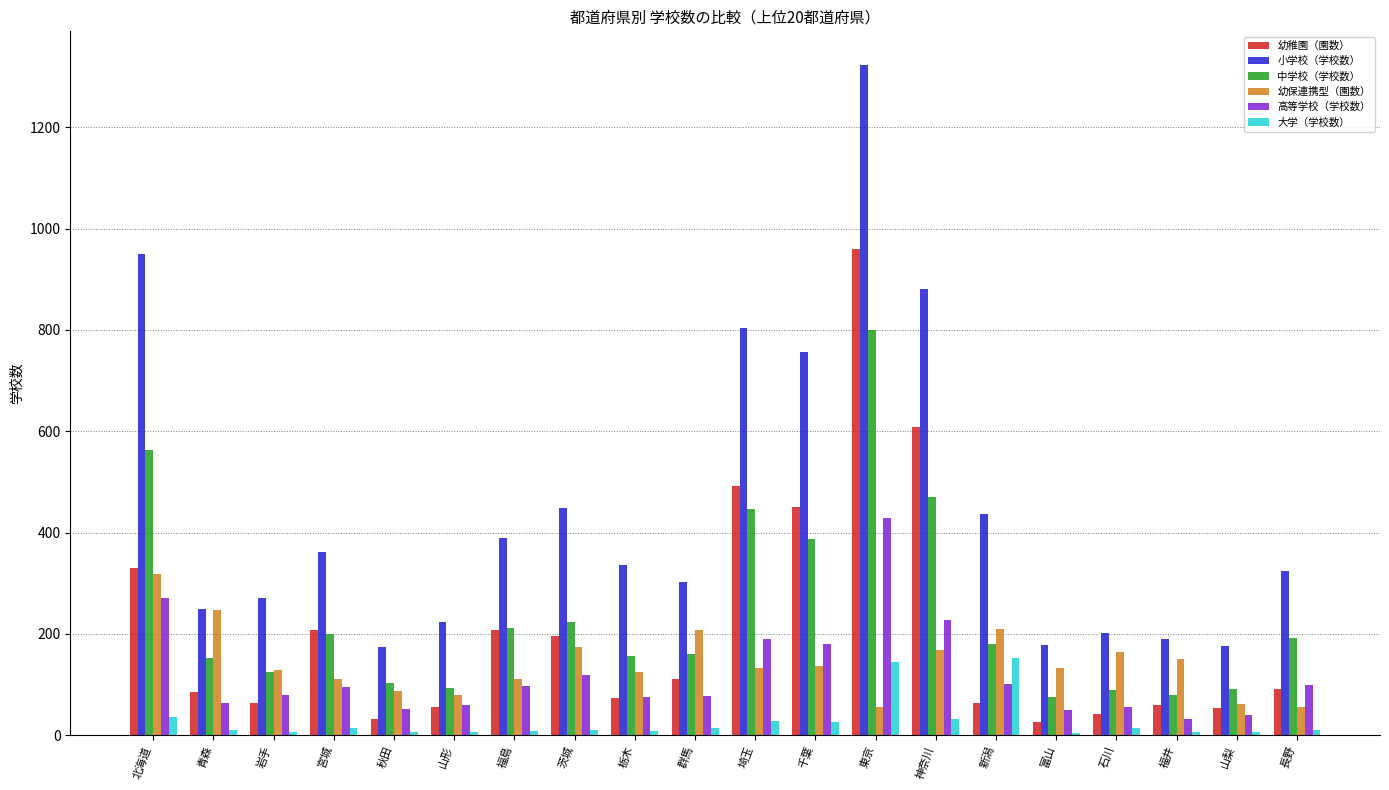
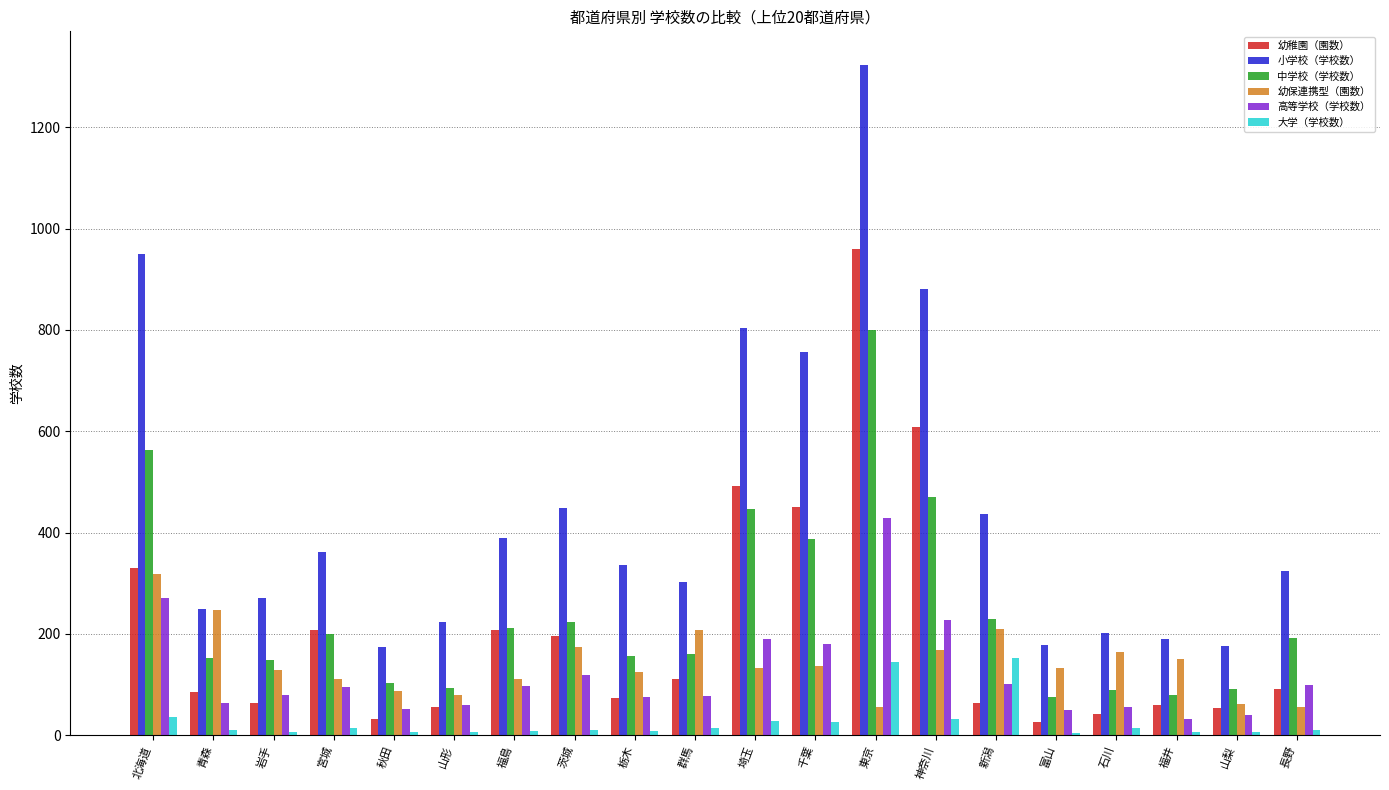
中学校（学校数）, 岩手: 130 -> 150
中学校（学校数）, 新潟: 180 -> 230
